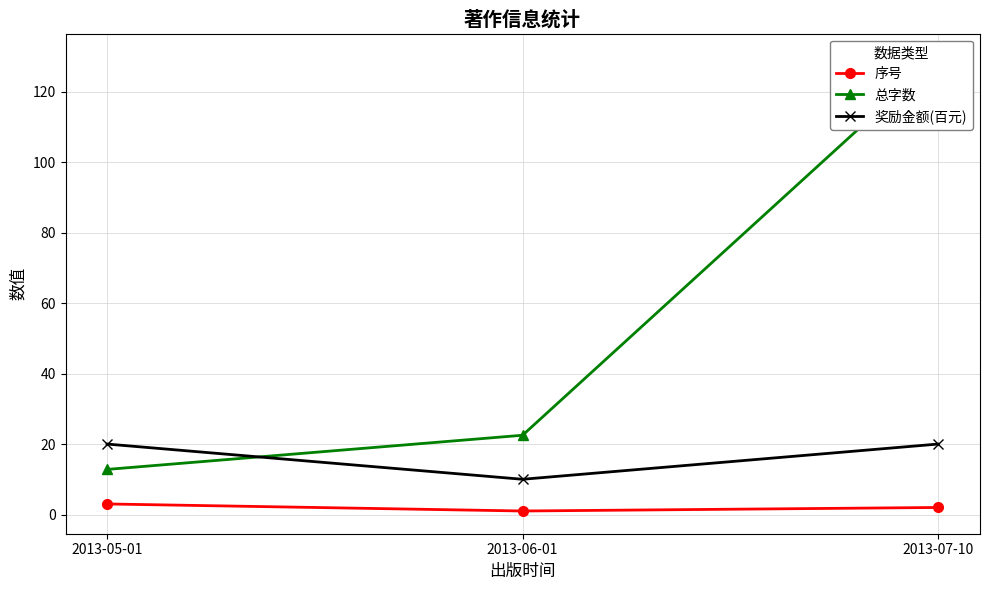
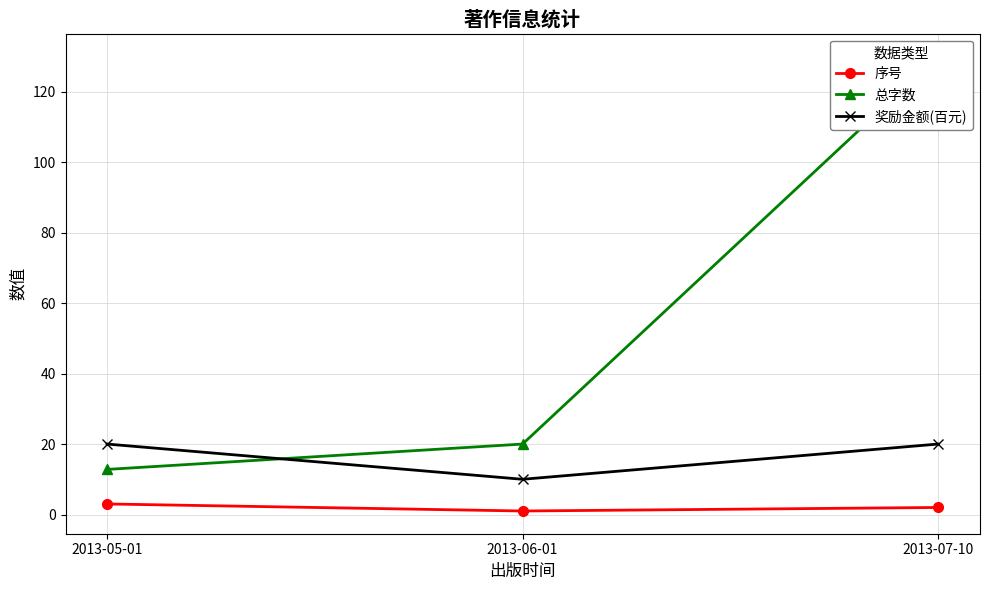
总字数, 2013-06-01: 23 -> 20
